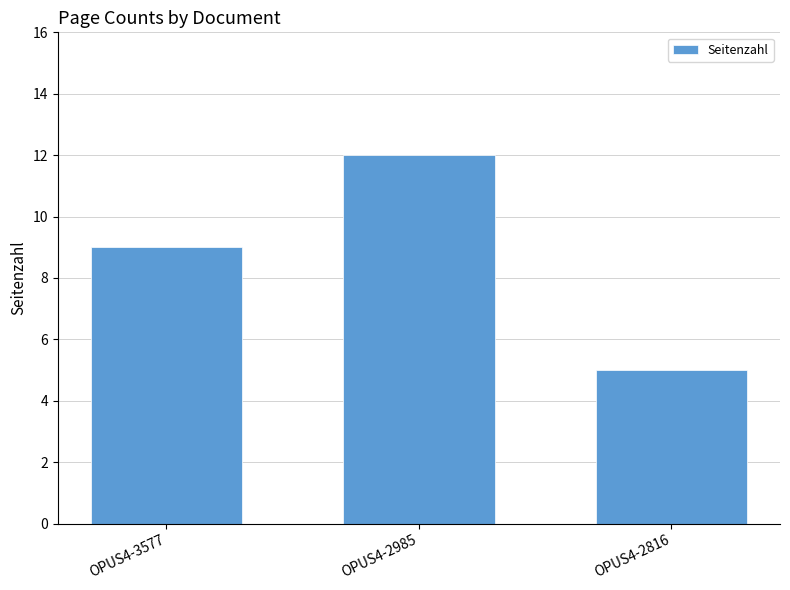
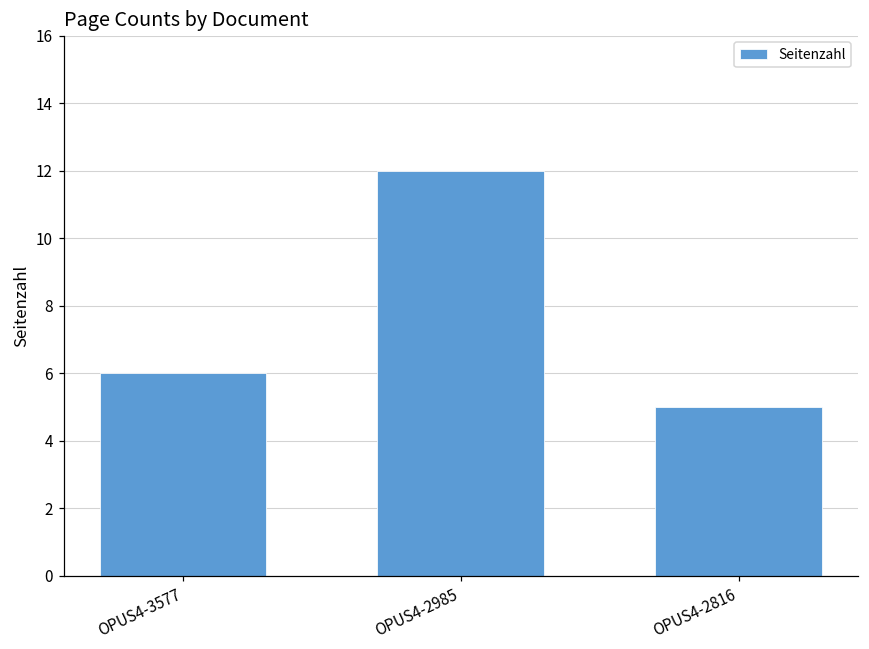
OPUS4-3577: 9 -> 6
